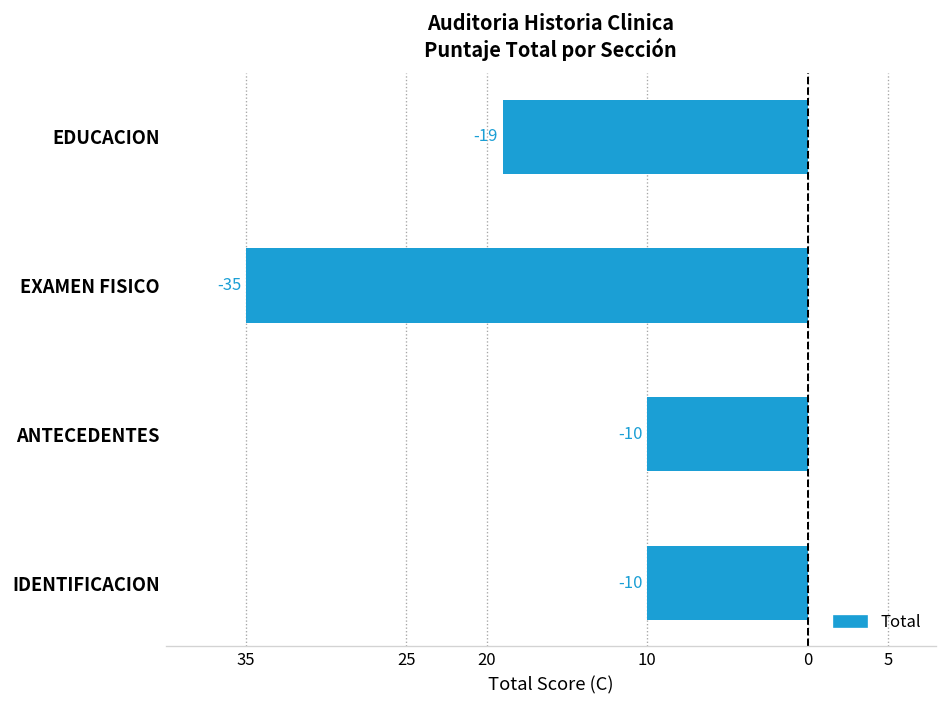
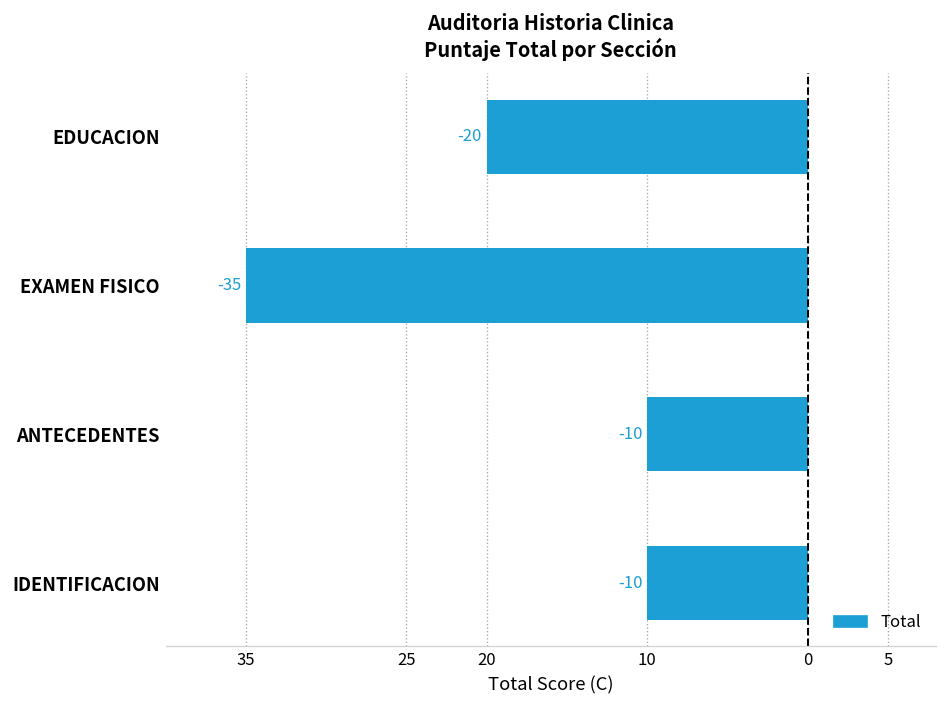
EDUCACION: -19 -> -20
